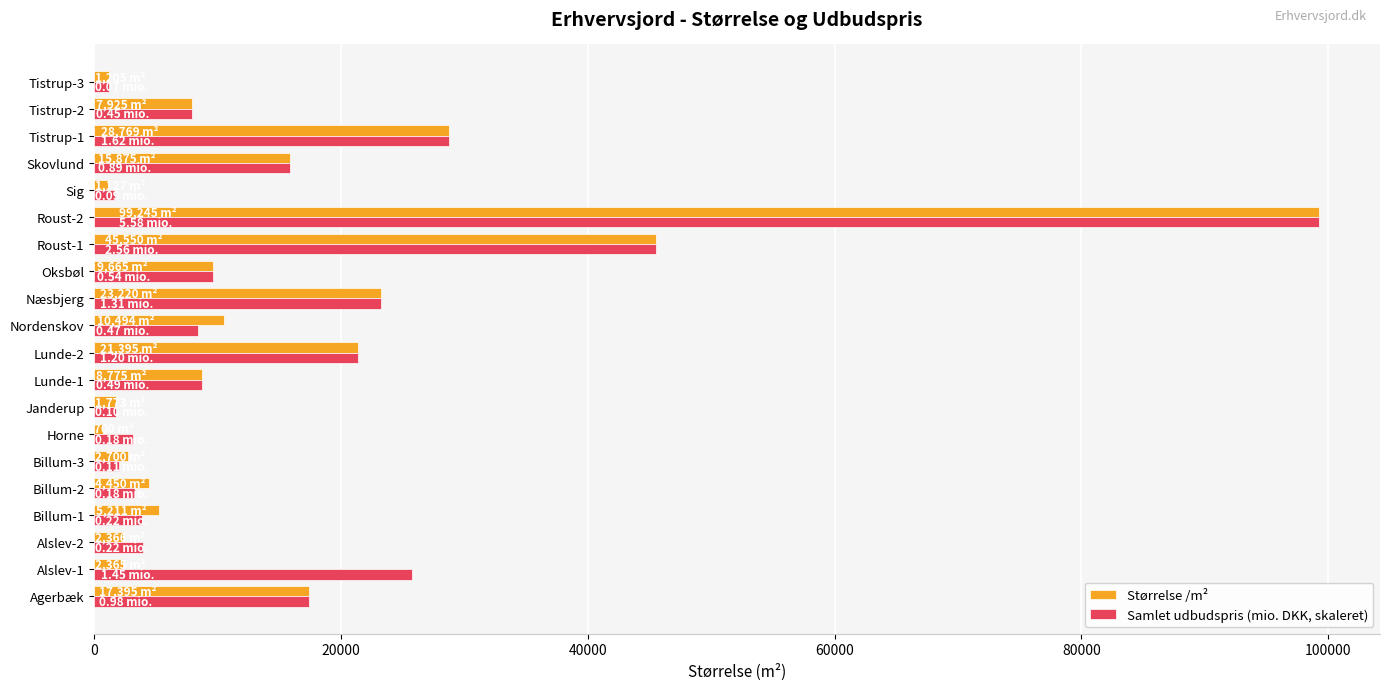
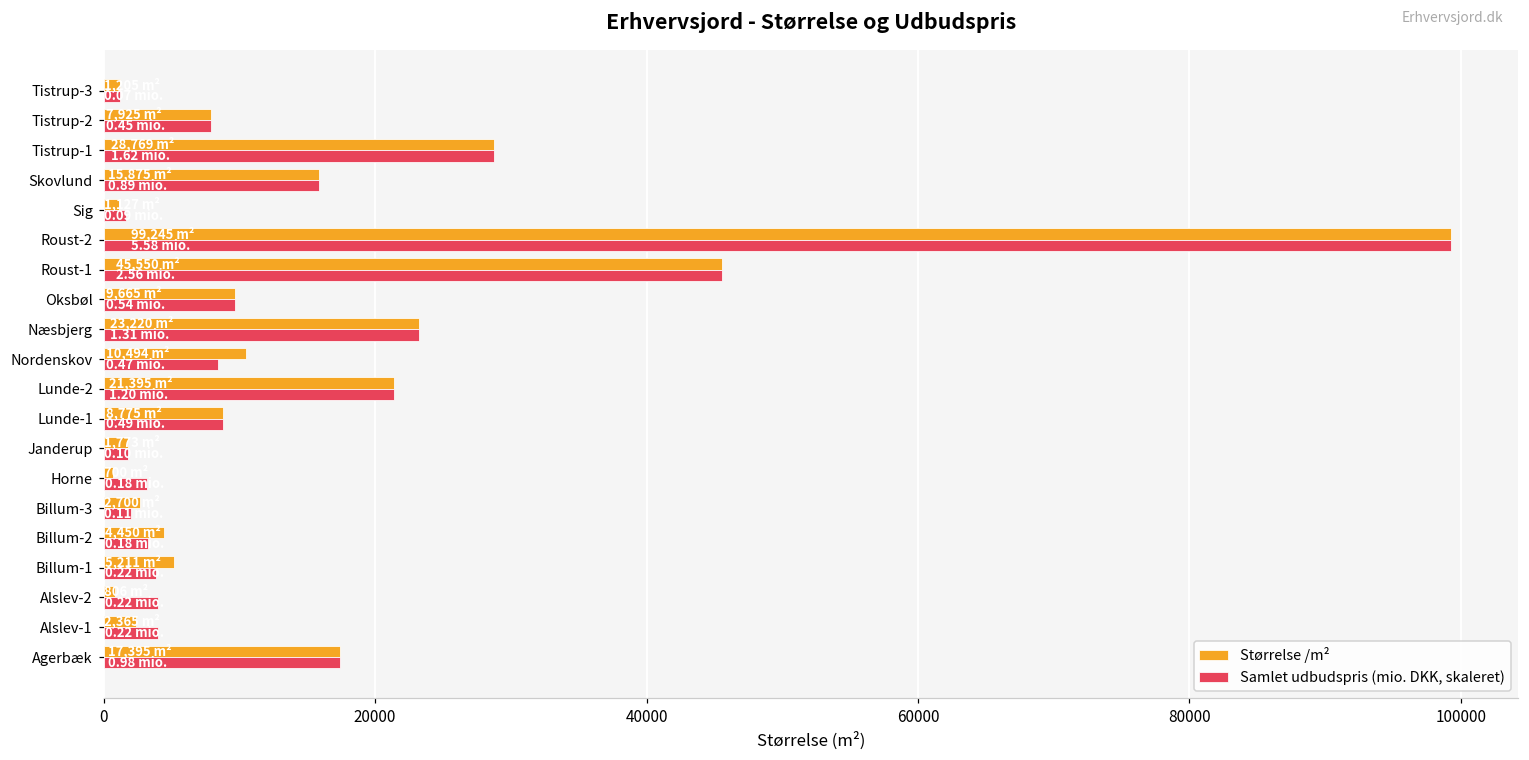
Størrelse /m², Alslev-2: 2400 -> 800
Samlet udbudspris (mio. DKK, skaleret), Alslev-1: 1.45 -> 0.22
